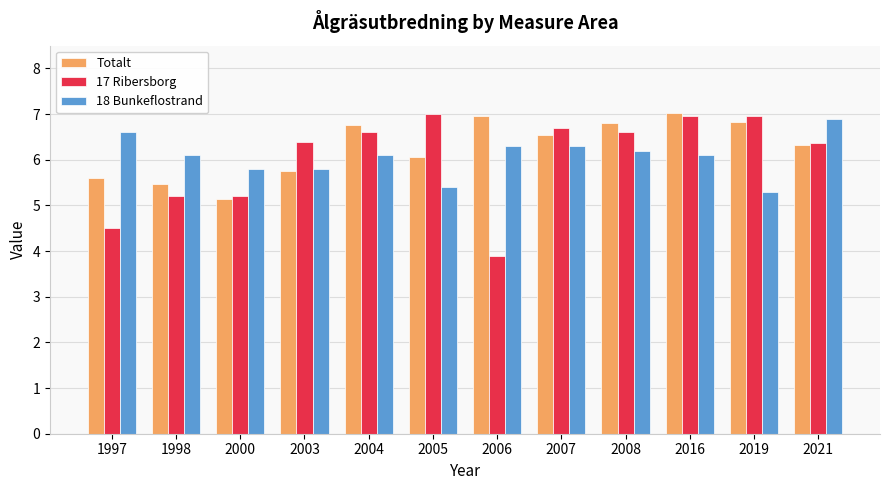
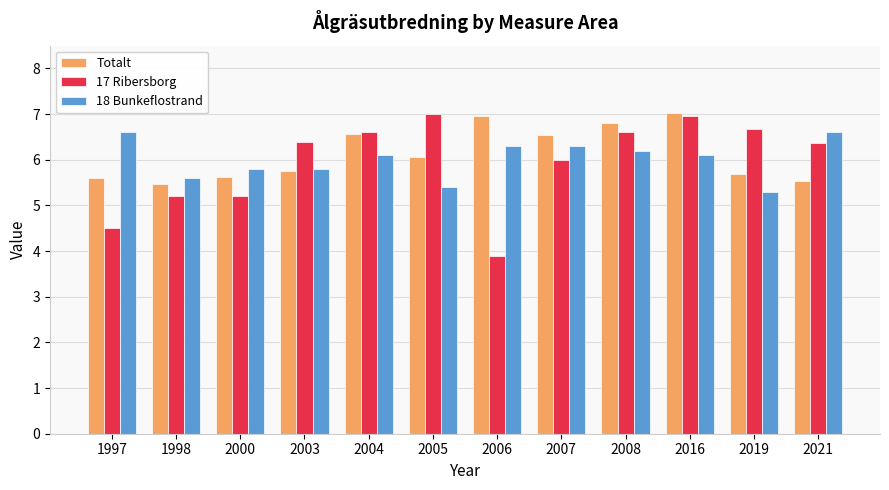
18 Bunkeflostrand, 1998: 6.1 -> 5.6
Totalt, 2000: 5.1 -> 5.6
Totalt, 2004: 6.8 -> 6.6
17 Ribersborg, 2007: 6.7 -> 6.0
Totalt, 2019: 6.8 -> 5.7
17 Ribersborg, 2019: 7.0 -> 6.7
Totalt, 2021: 6.3 -> 5.5
18 Bunkeflostrand, 2021: 6.9 -> 6.6
